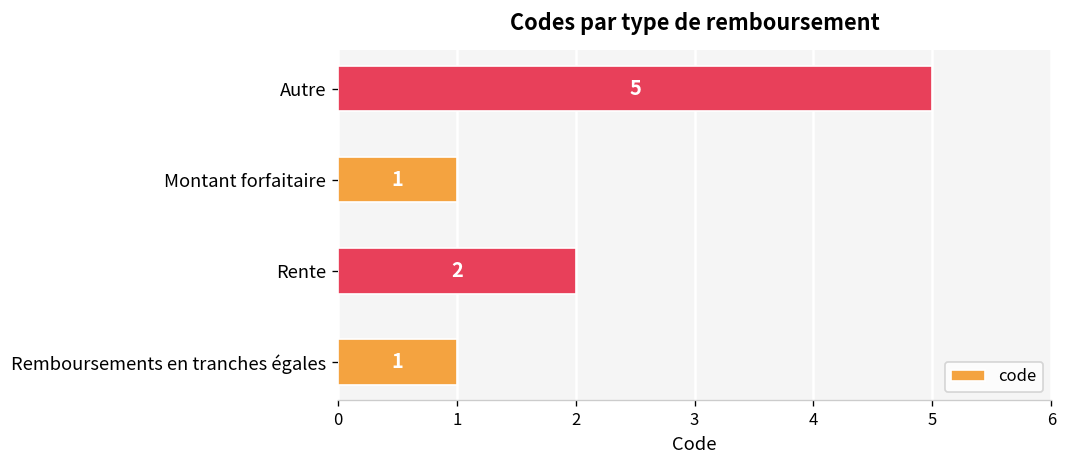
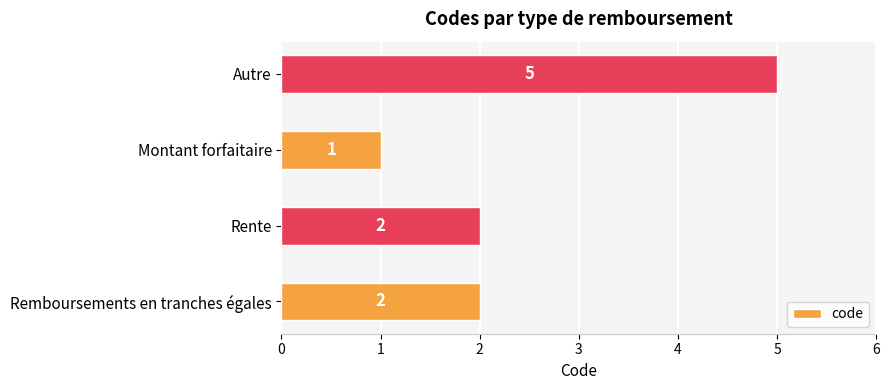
Remboursements en tranches égales: 1 -> 2
